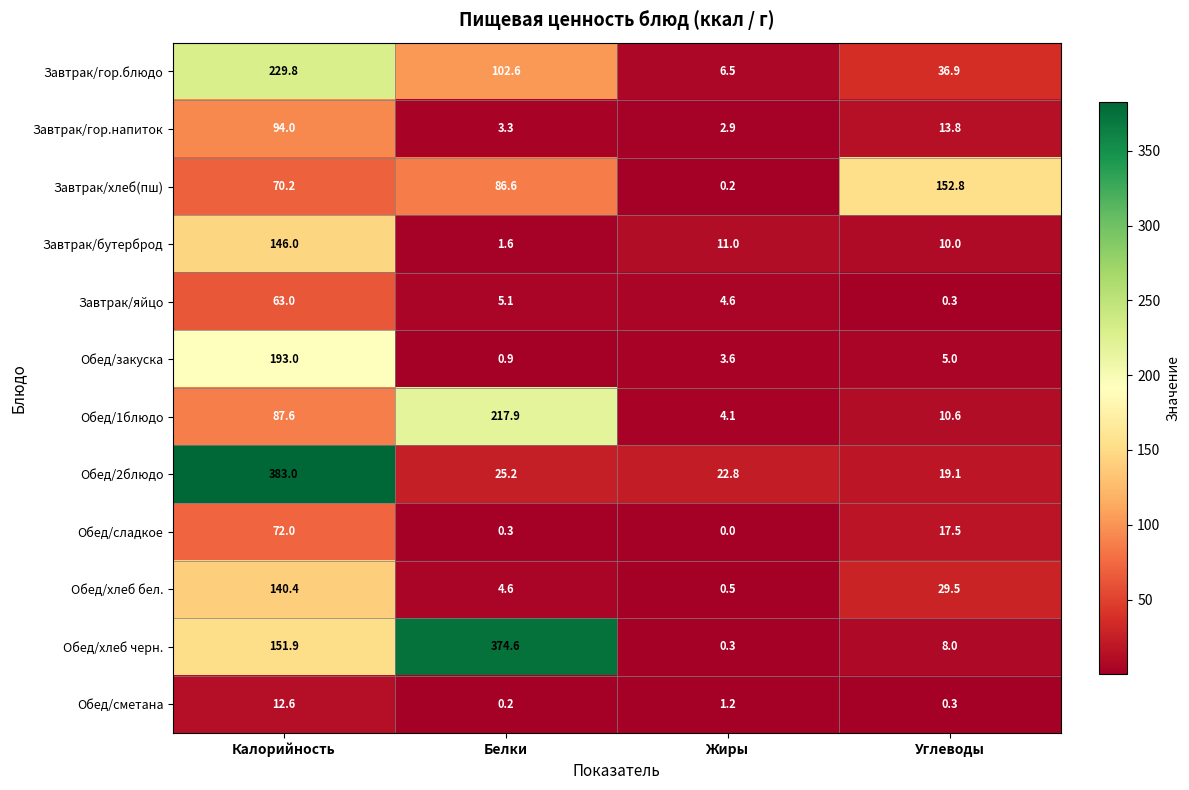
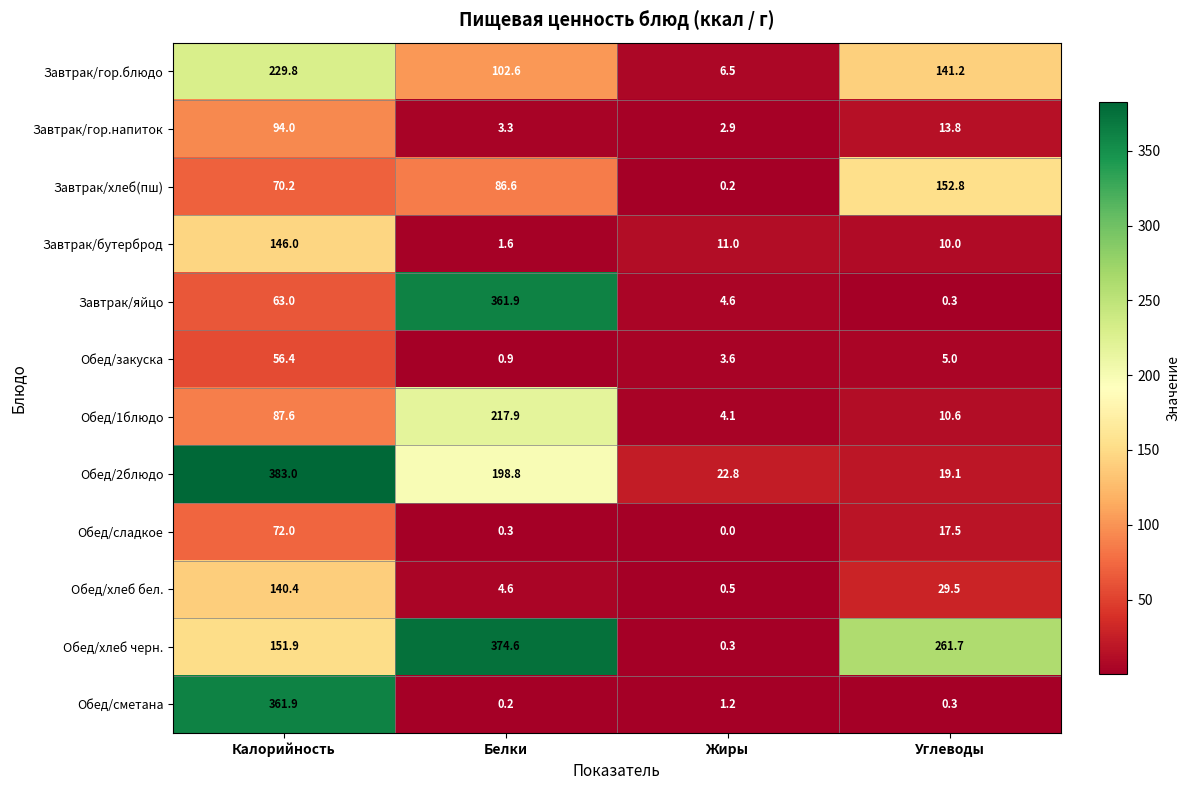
Завтрак/гор.блюдо, Углеводы: 36.9 -> 141.2
Завтрак/яйцо, Белки: 5.1 -> 361.9
Обед/закуска, Калорийность: 193.0 -> 56.4
Обед/2блюдо, Белки: 25.2 -> 198.8
Обед/хлеб черн., Углеводы: 8.0 -> 261.7
Обед/сметана, Калорийность: 12.6 -> 361.9
